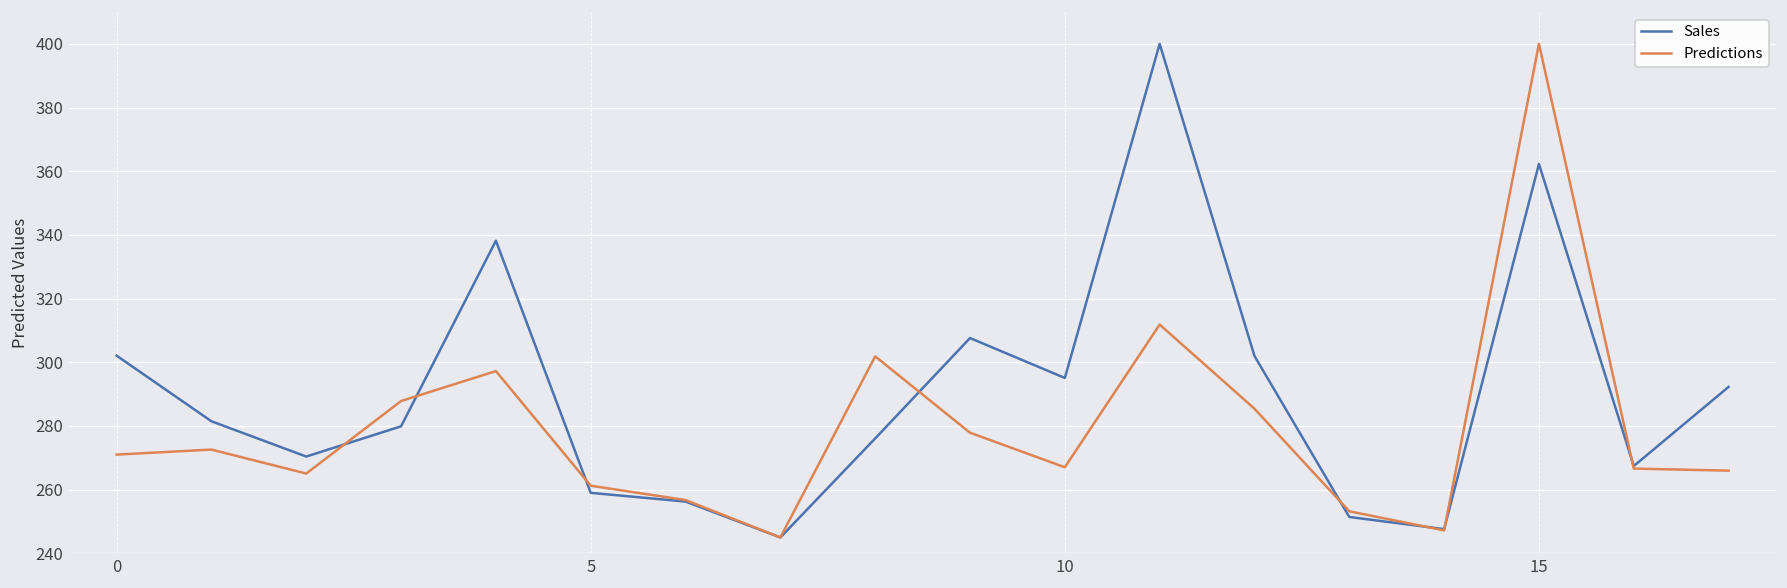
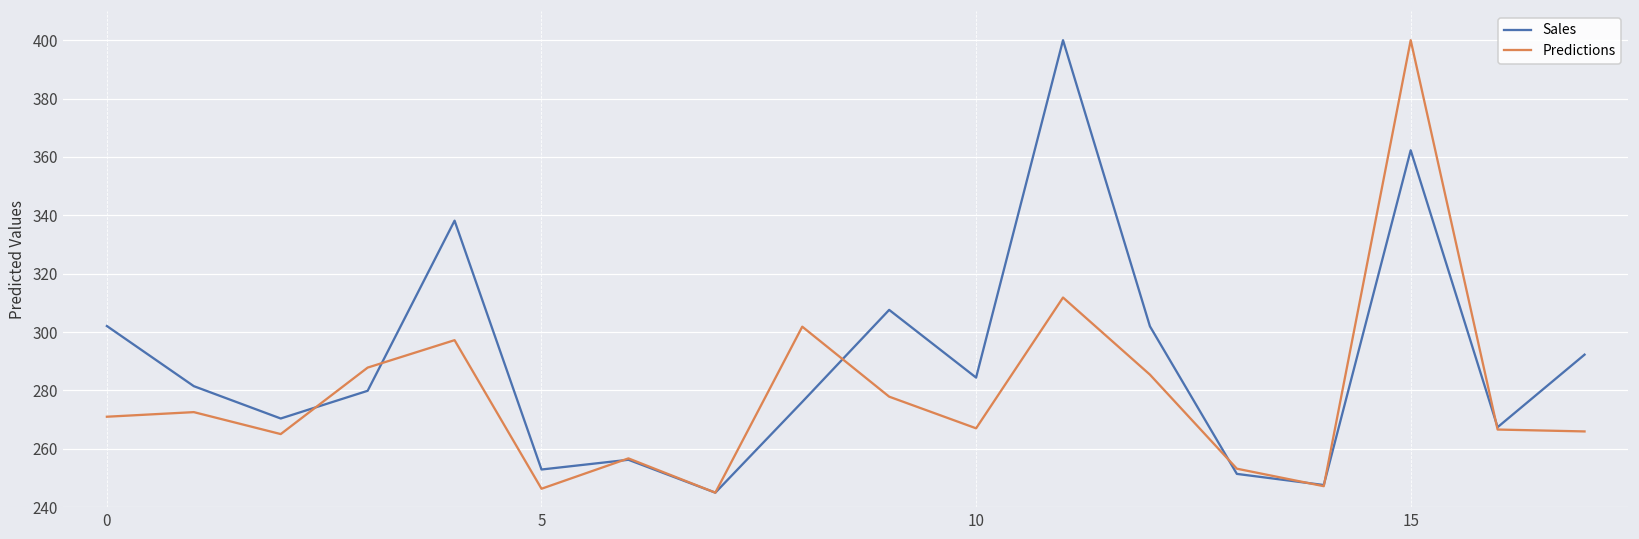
Sales, 5: 259 -> 253
Predictions, 5: 261 -> 246
Sales, 10: 295 -> 284
